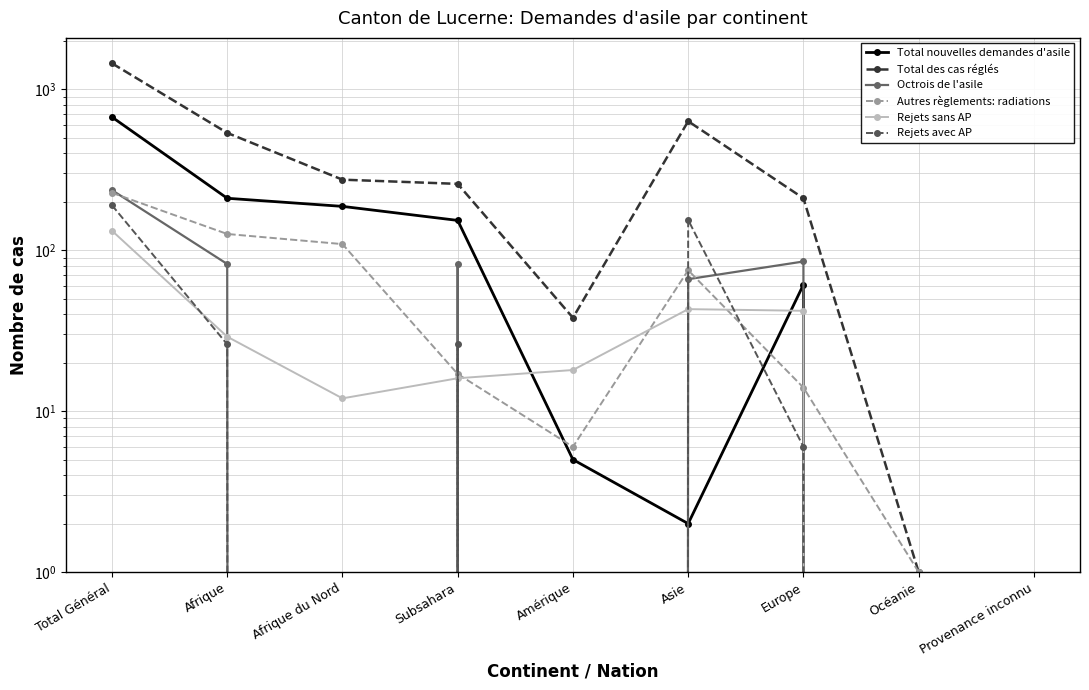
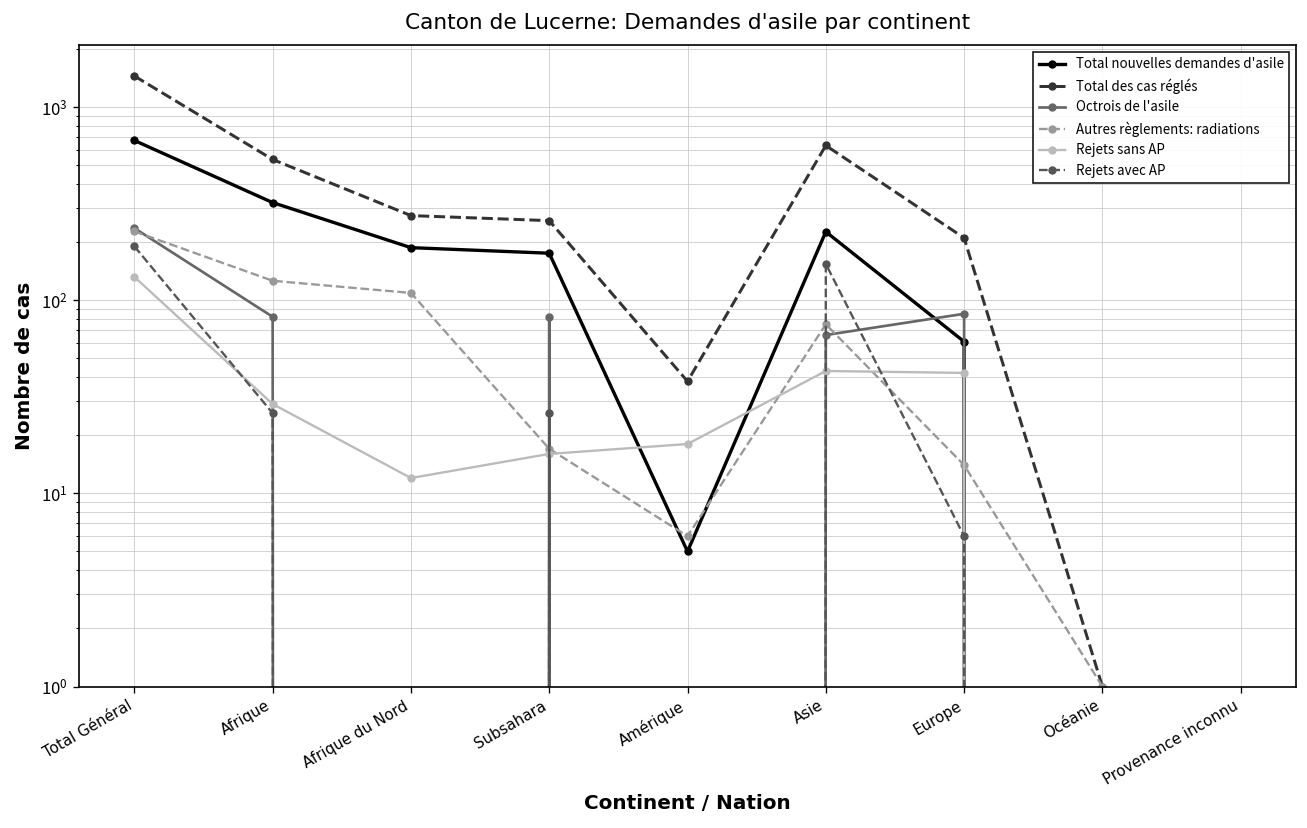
Total nouvelles demandes d'asile, Afrique: 210 -> 320
Total nouvelles demandes d'asile, Subsahara: 150 -> 180
Total nouvelles demandes d'asile, Asie: 2 -> 230
